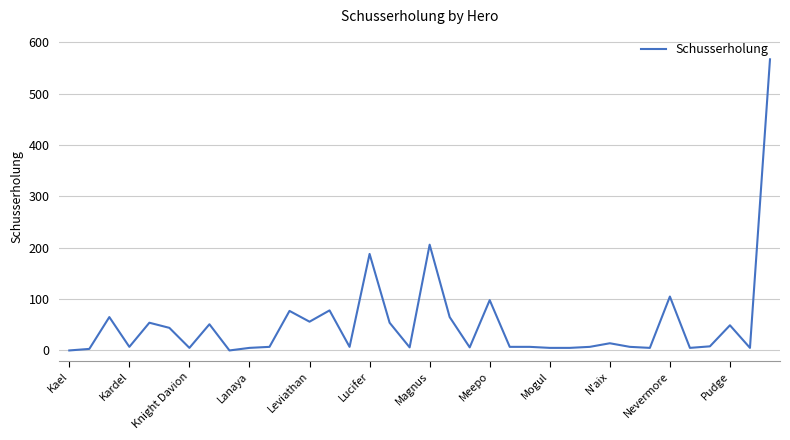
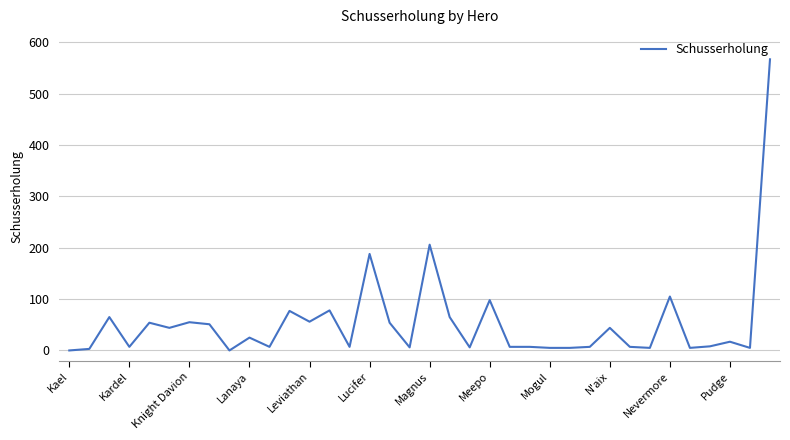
Knight Davion: 10 -> 60
Lanaya: 10 -> 30
N'aix: 10 -> 40
Pudge: 50 -> 20
